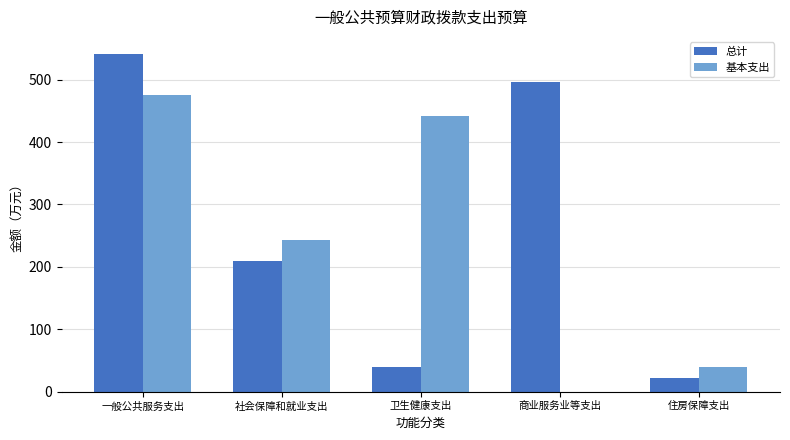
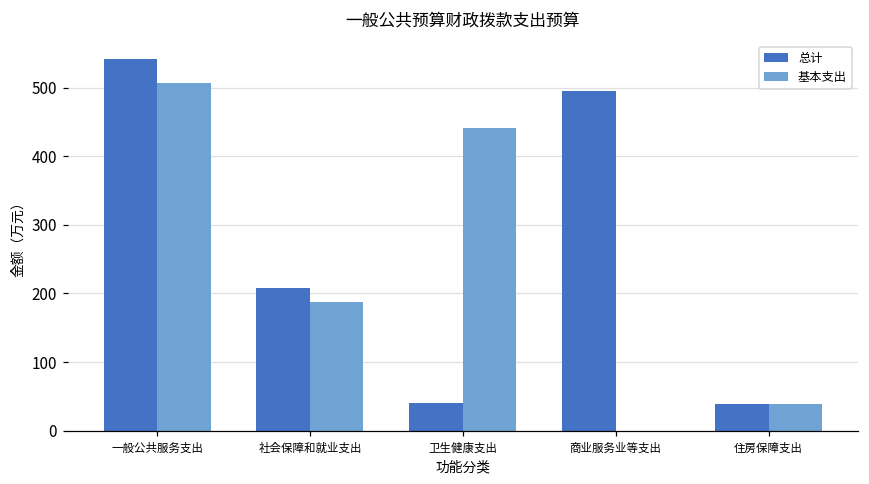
基本支出, 一般公共服务支出: 480 -> 510
基本支出, 社会保障和就业支出: 240 -> 190
总计, 住房保障支出: 20 -> 40
